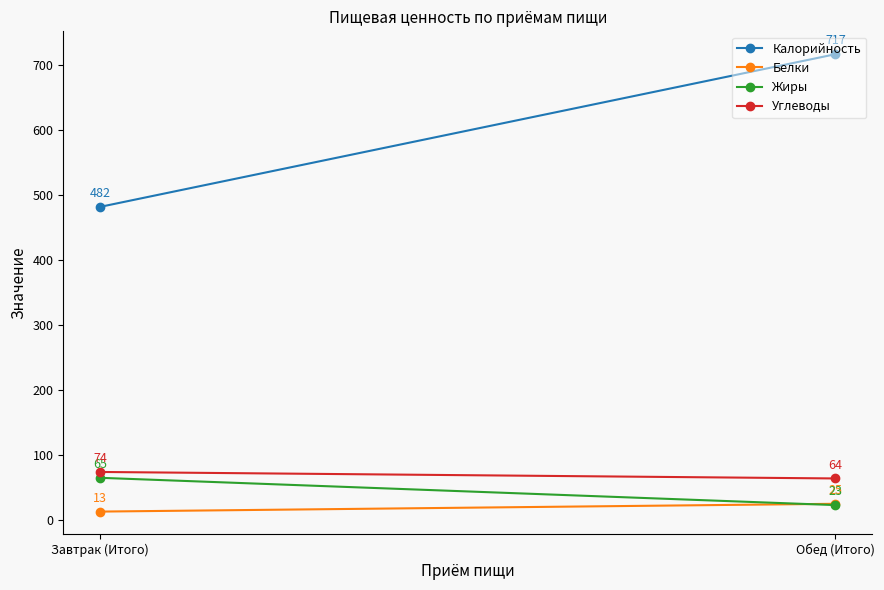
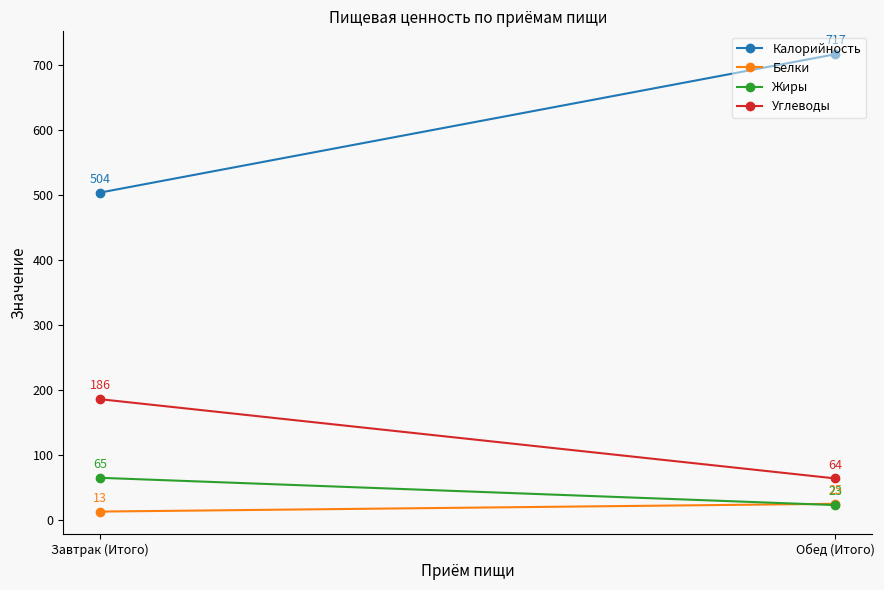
Калорийность, Завтрак (Итого): 482 -> 504
Углеводы, Завтрак (Итого): 74 -> 186
